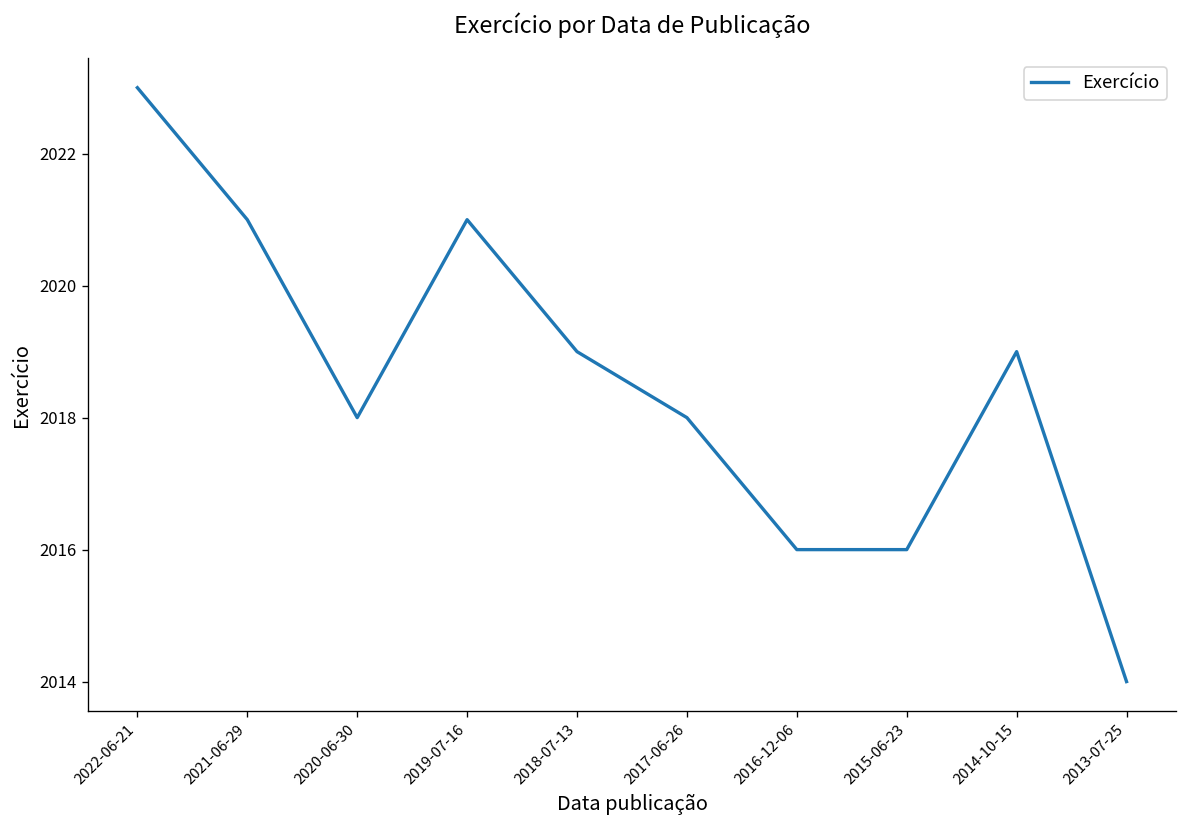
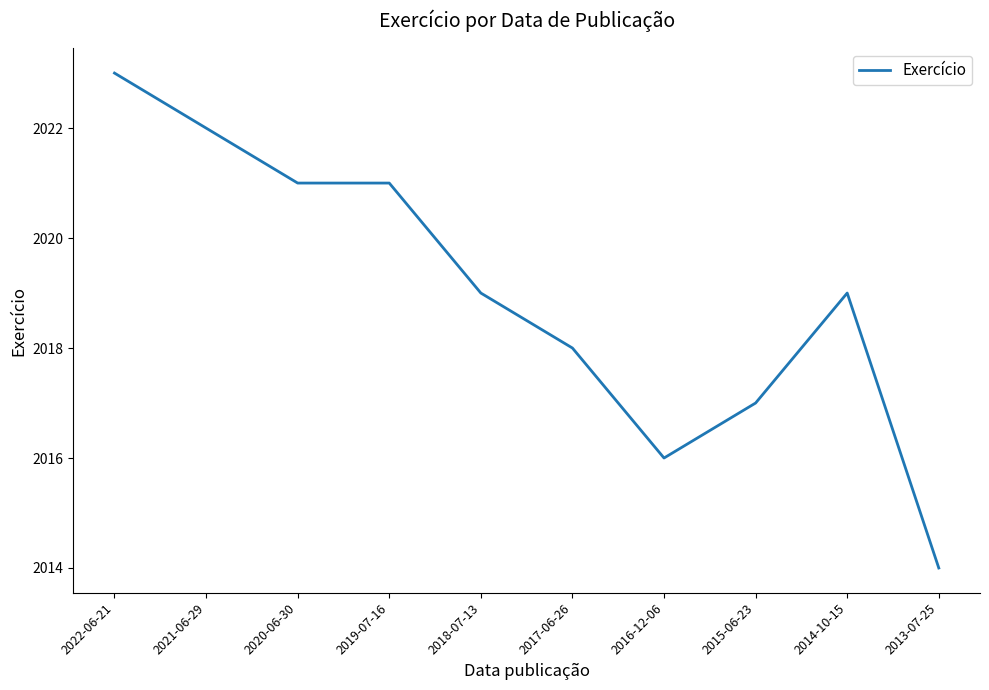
2021-06-29: 2021 -> 2022
2020-06-30: 2018 -> 2021
2015-06-23: 2016 -> 2017
